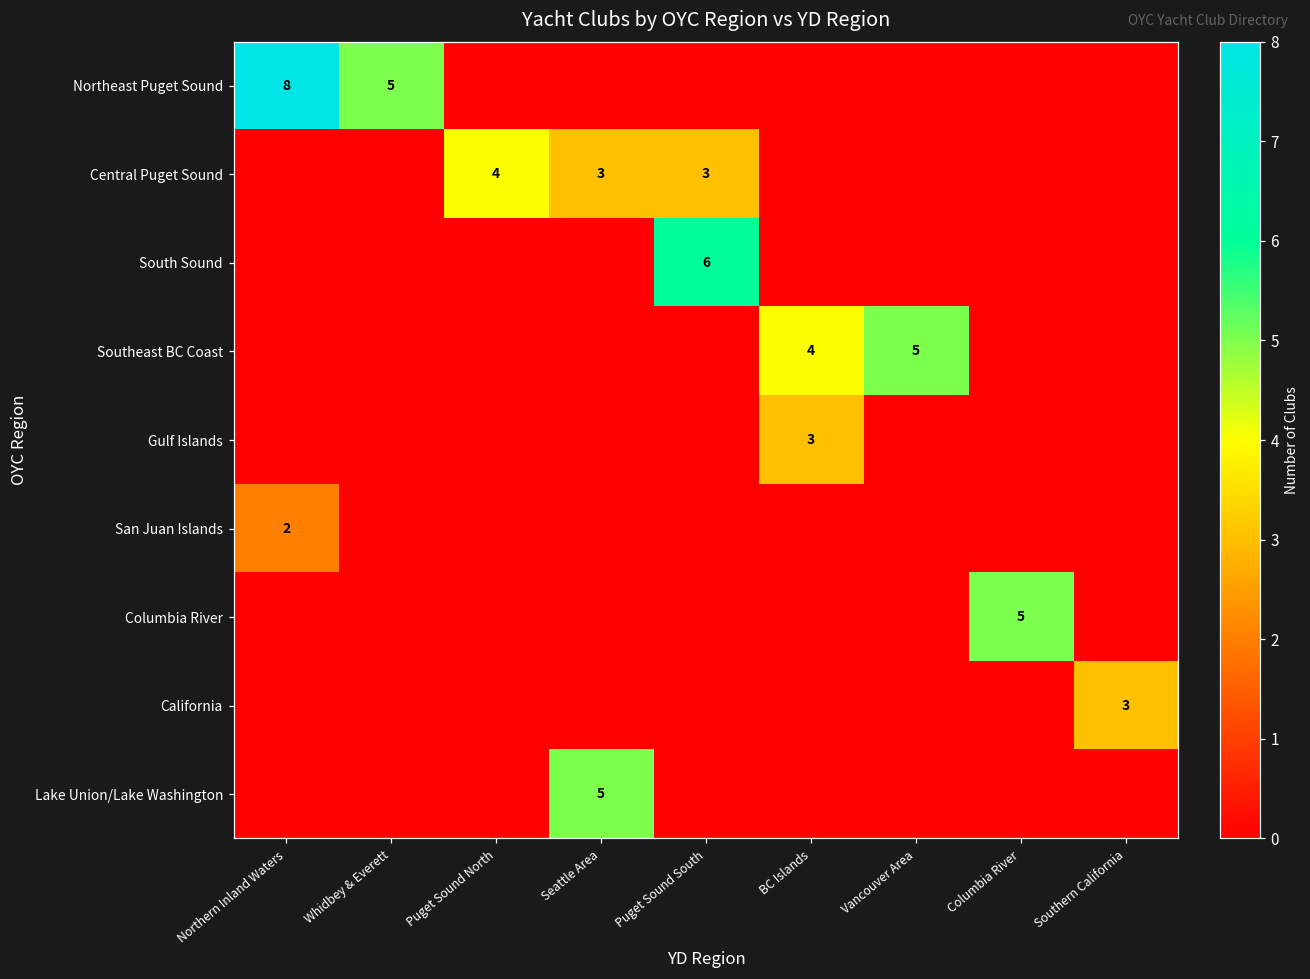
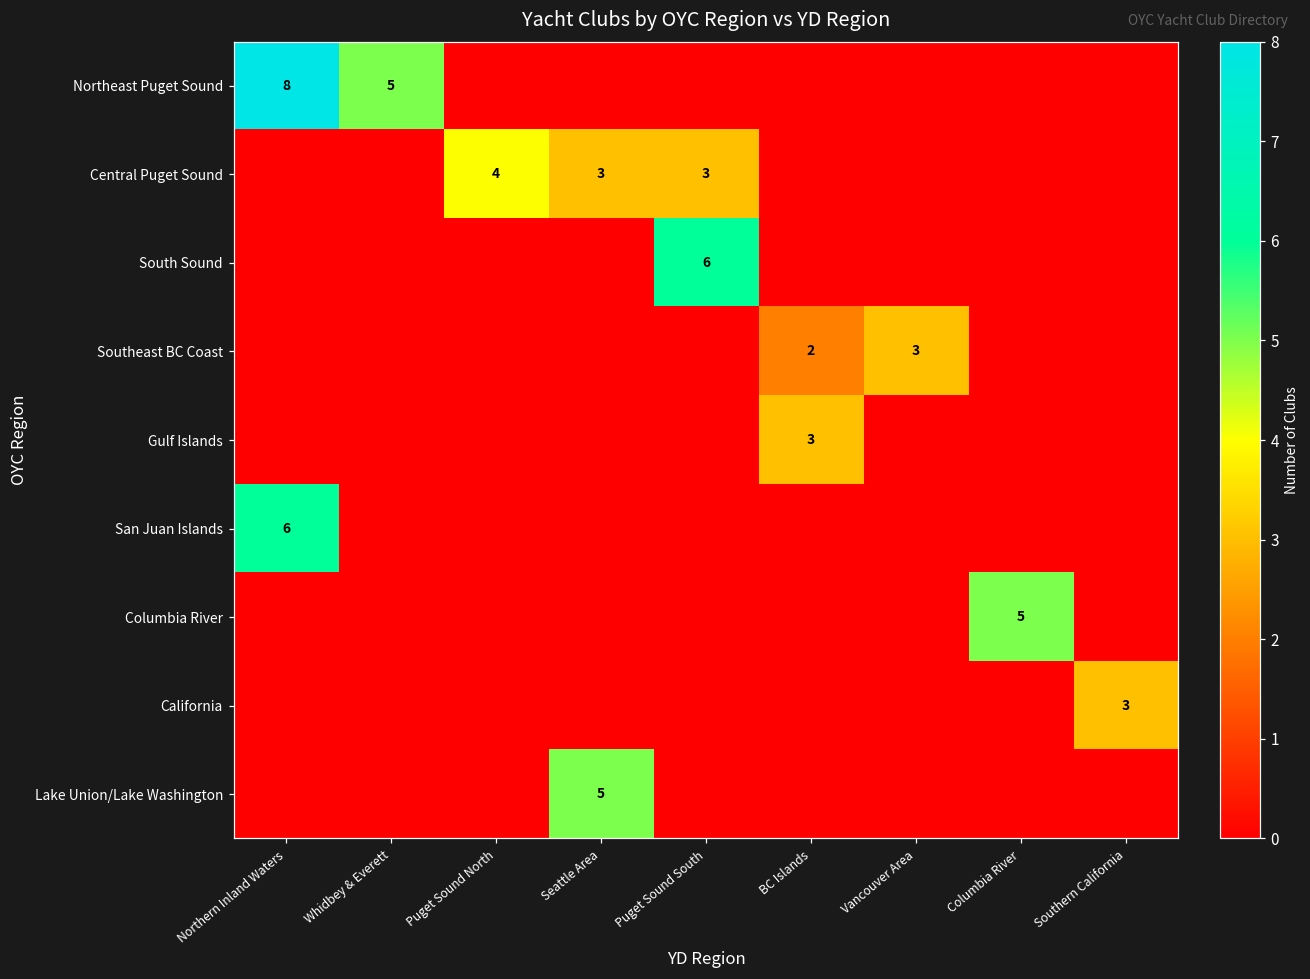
Southeast BC Coast, BC Islands: 4 -> 2
Southeast BC Coast, Vancouver Area: 5 -> 3
San Juan Islands, Northern Inland Waters: 2 -> 6
